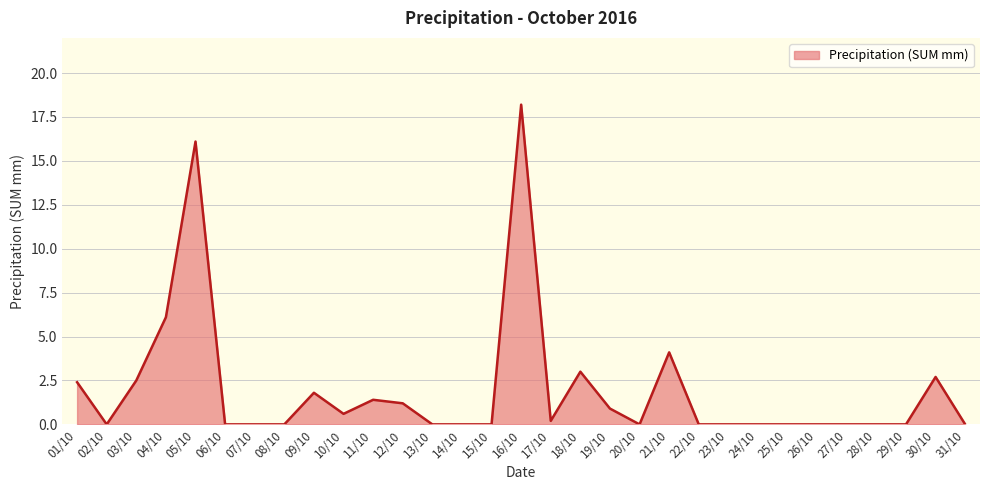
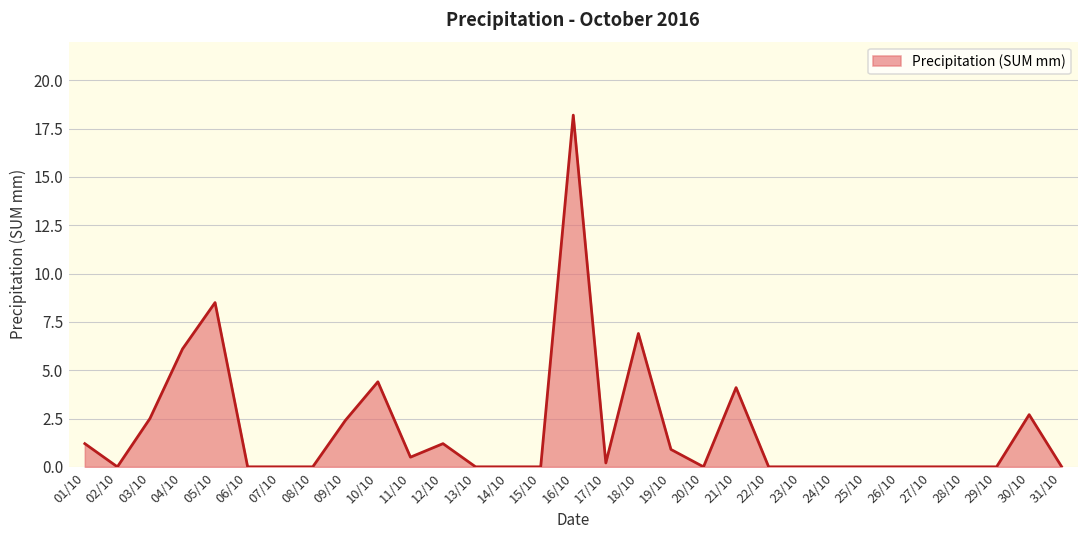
01/10: 2.4 -> 1.2
05/10: 16.1 -> 8.5
09/10: 1.8 -> 2.4
10/10: 0.6 -> 4.4
11/10: 1.4 -> 0.5
18/10: 3.0 -> 6.9
